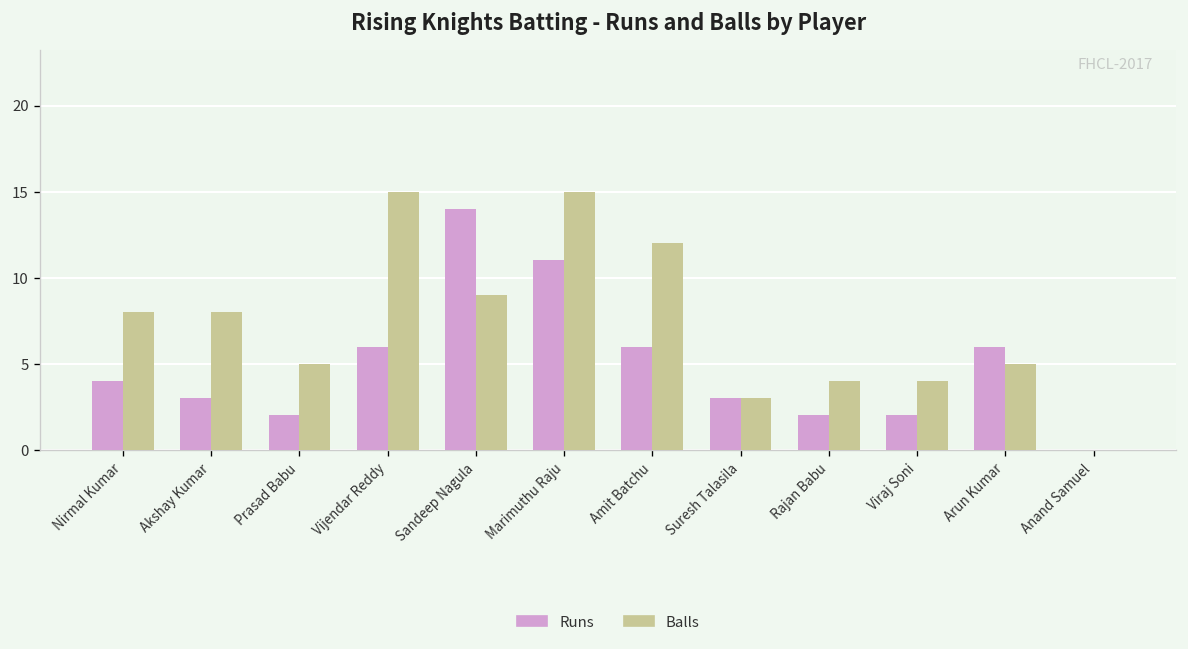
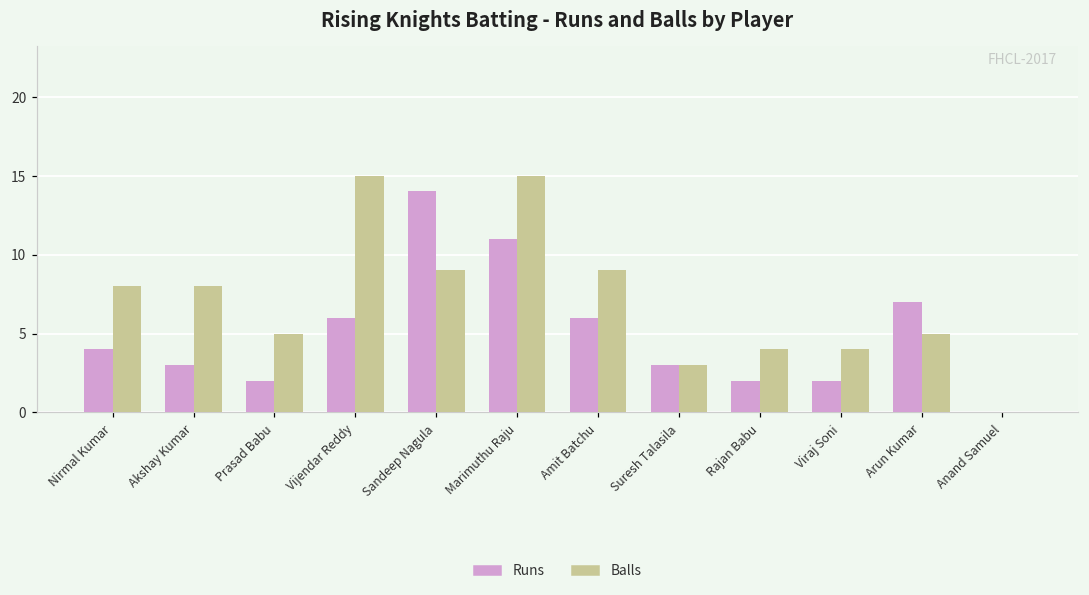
Balls, Amit Batchu: 12 -> 9
Runs, Arun Kumar: 6 -> 7
